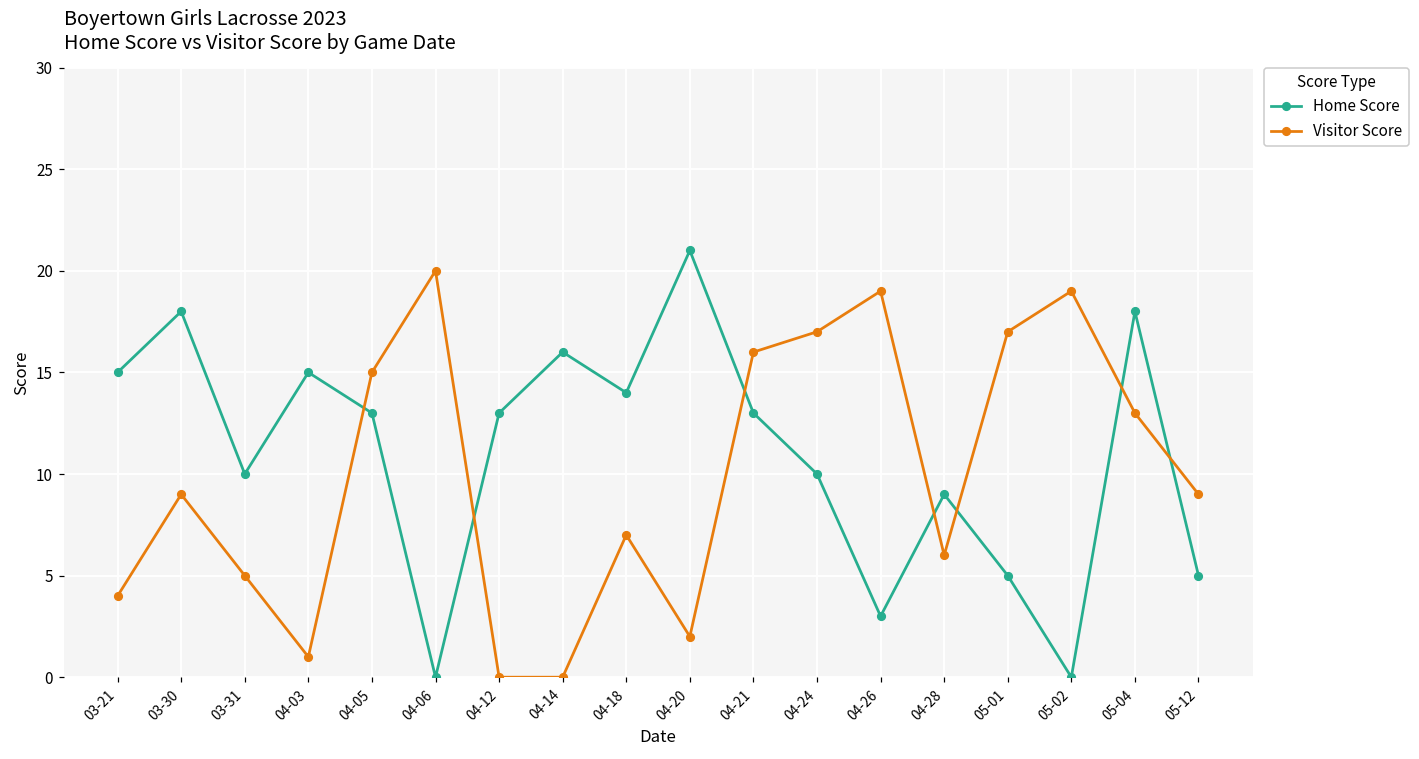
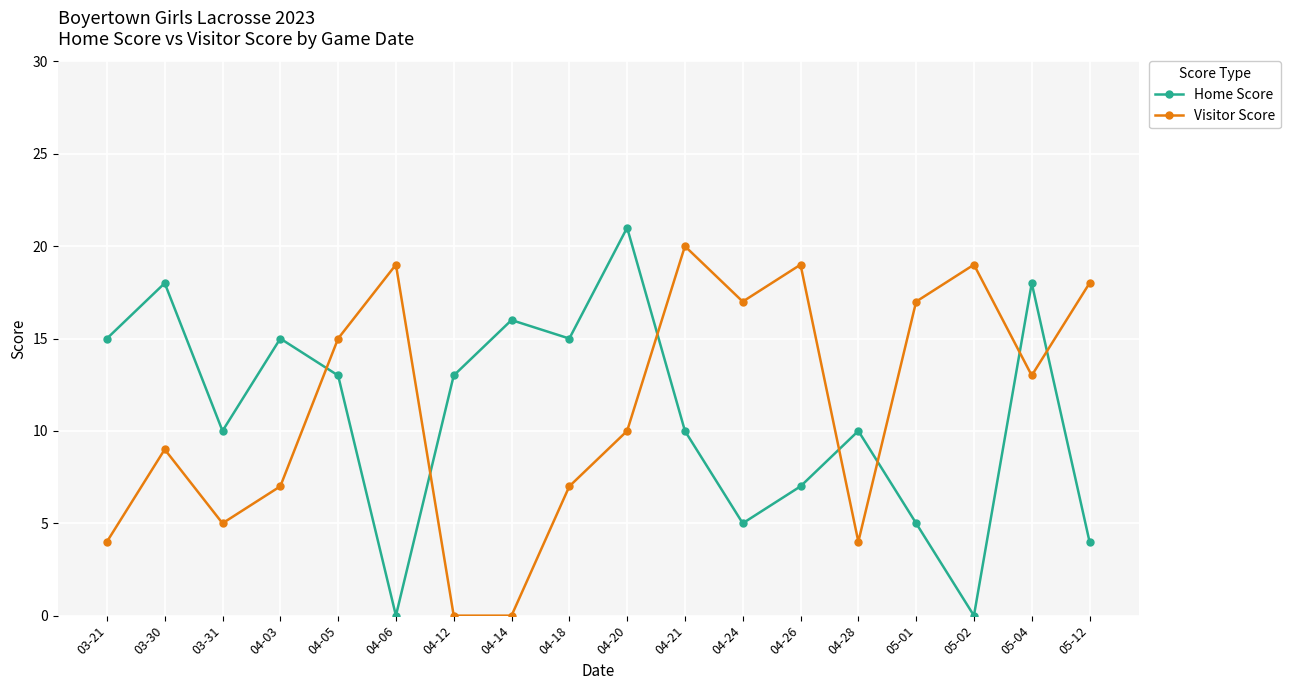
Visitor Score, 04-03: 1 -> 7
Visitor Score, 04-06: 20 -> 19
Home Score, 04-18: 14 -> 15
Visitor Score, 04-20: 2 -> 10
Home Score, 04-21: 13 -> 10
Visitor Score, 04-21: 16 -> 20
Home Score, 04-24: 10 -> 5
Home Score, 04-26: 3 -> 7
Home Score, 04-28: 9 -> 10
Visitor Score, 04-28: 6 -> 4
Home Score, 05-12: 5 -> 4
Visitor Score, 05-12: 9 -> 18
